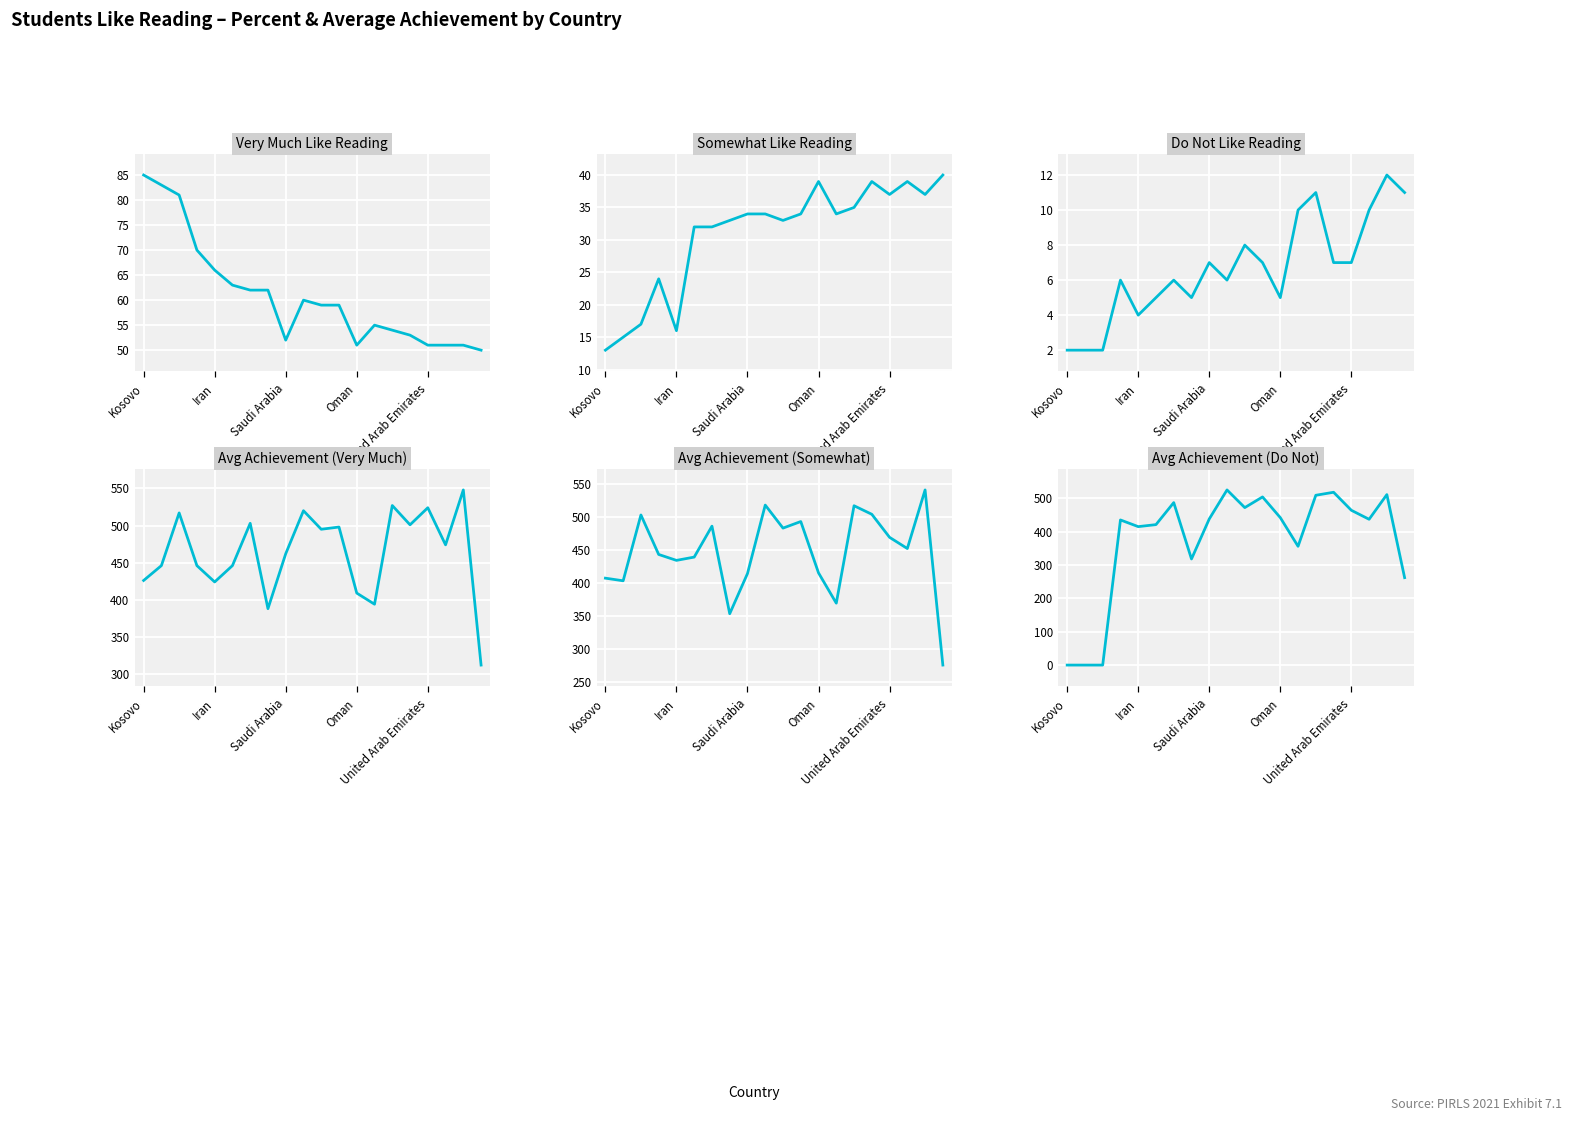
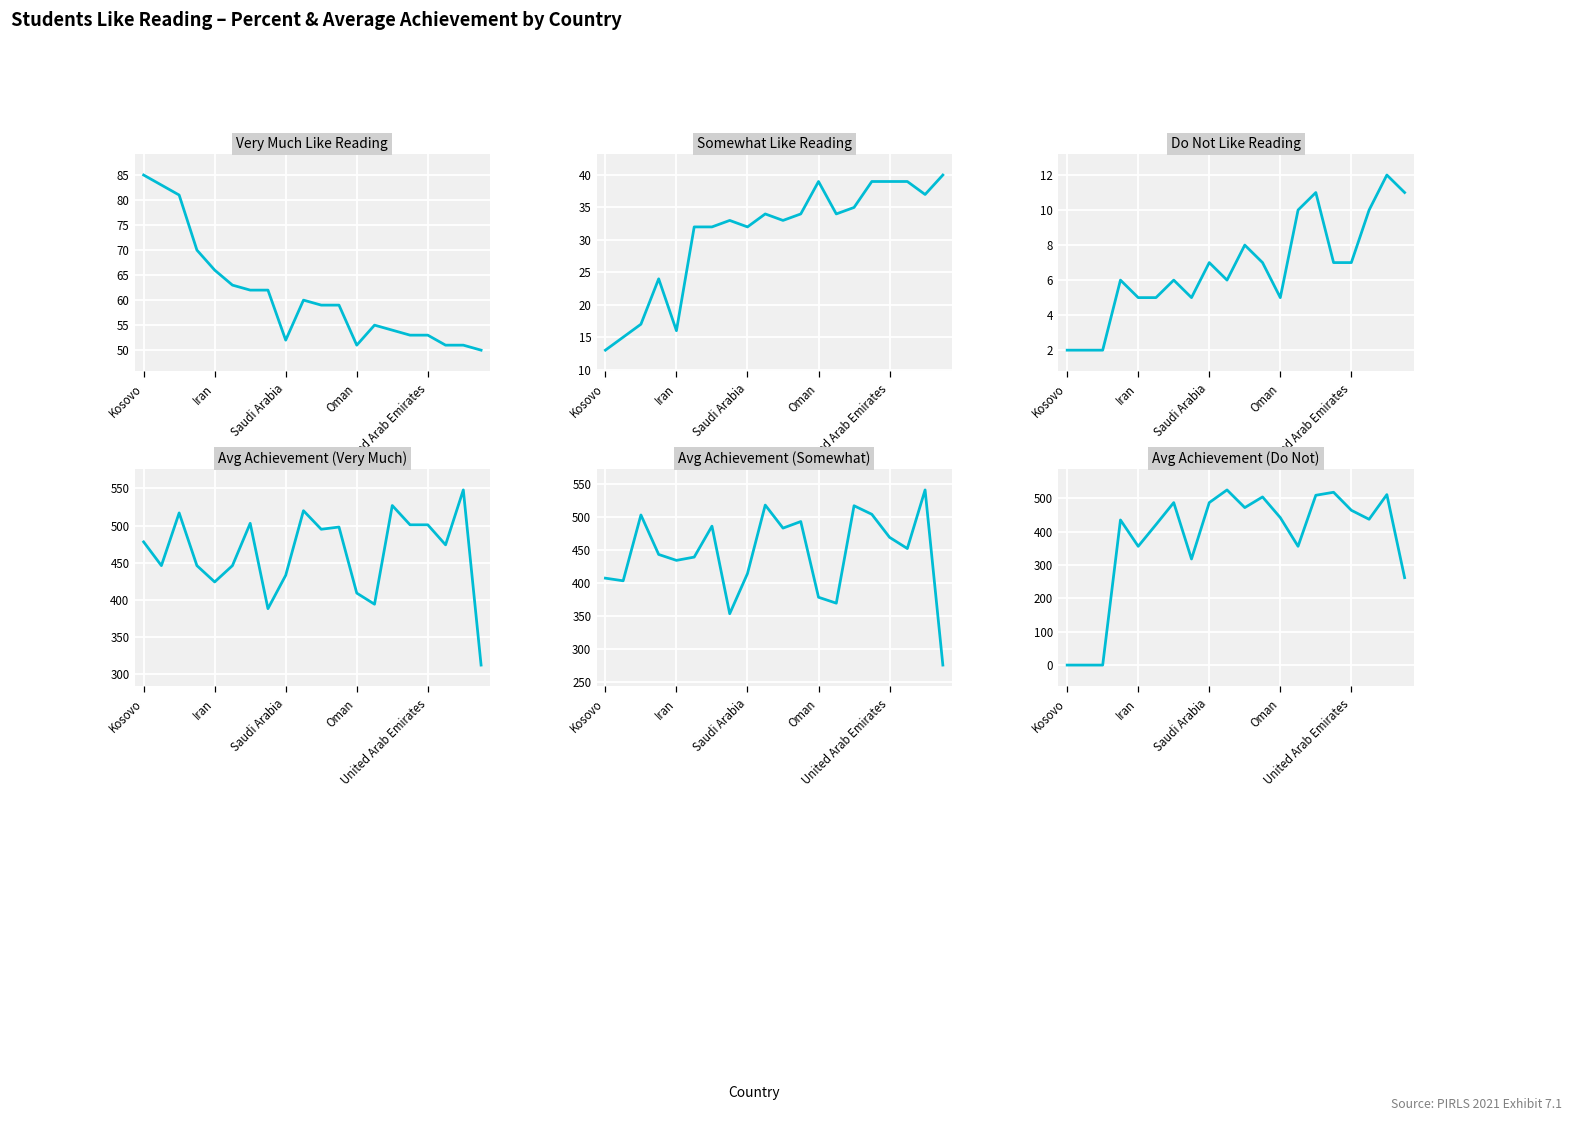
Very Much Like Reading, United Arab Emirates: 51 -> 53
Somewhat Like Reading, Saudi Arabia: 34 -> 32
Somewhat Like Reading, United Arab Emirates: 37 -> 39
Do Not Like Reading, Iran: 4 -> 5
Avg Achievement (Very Much), Kosovo: 430 -> 480
Avg Achievement (Very Much), Saudi Arabia: 460 -> 430
Avg Achievement (Very Much), United Arab Emirates: 520 -> 500
Avg Achievement (Somewhat), Oman: 420 -> 380
Avg Achievement (Do Not), Iran: 420 -> 360
Avg Achievement (Do Not), Saudi Arabia: 440 -> 490
